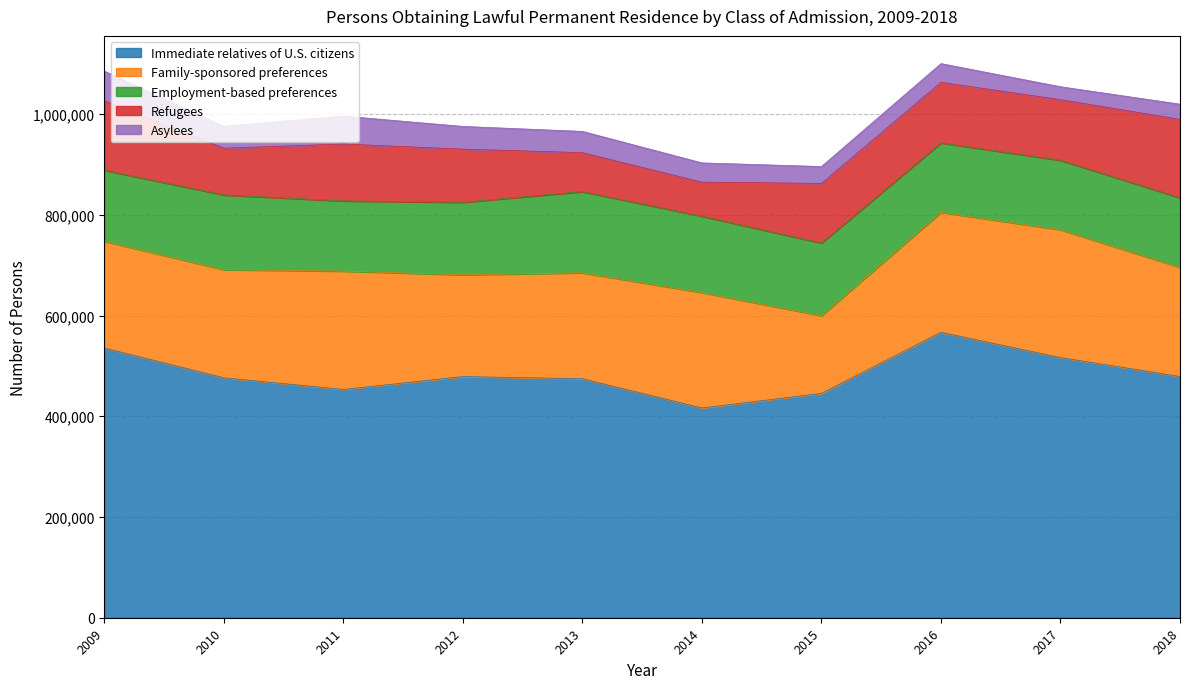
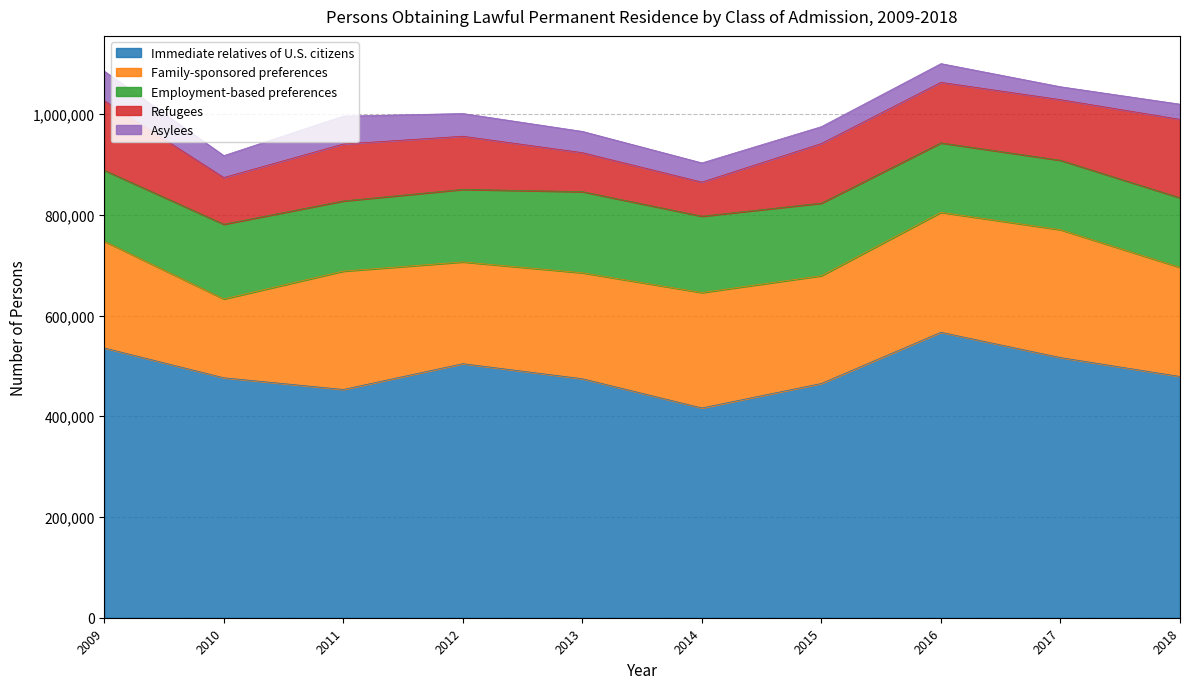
Family-sponsored preferences, 2010: 210,000 -> 160,000
Immediate relatives of U.S. citizens, 2012: 480,000 -> 500,000
Immediate relatives of U.S. citizens, 2015: 450,000 -> 470,000
Family-sponsored preferences, 2015: 150,000 -> 210,000
